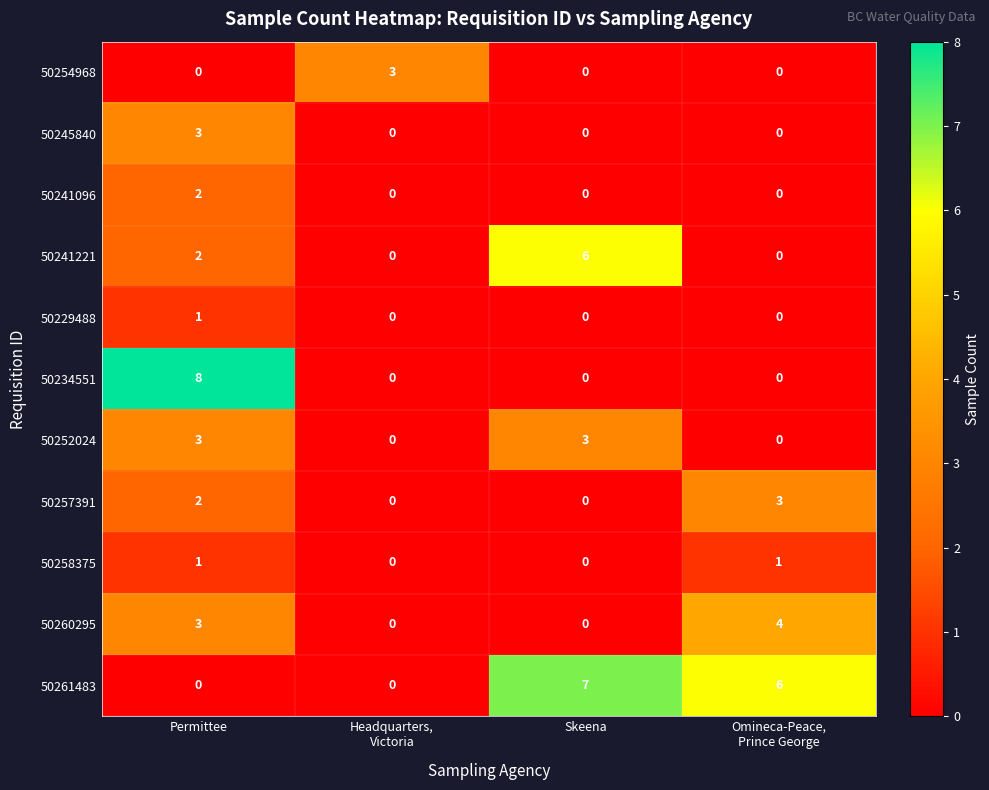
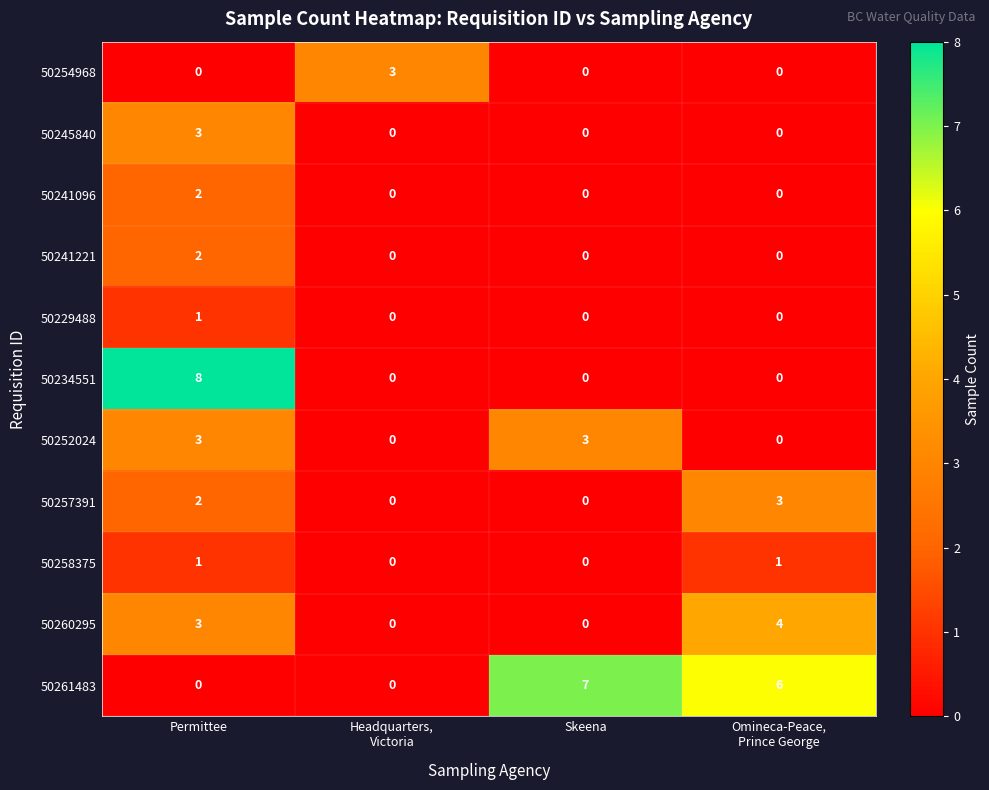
50241221, Skeena: 6 -> 0
